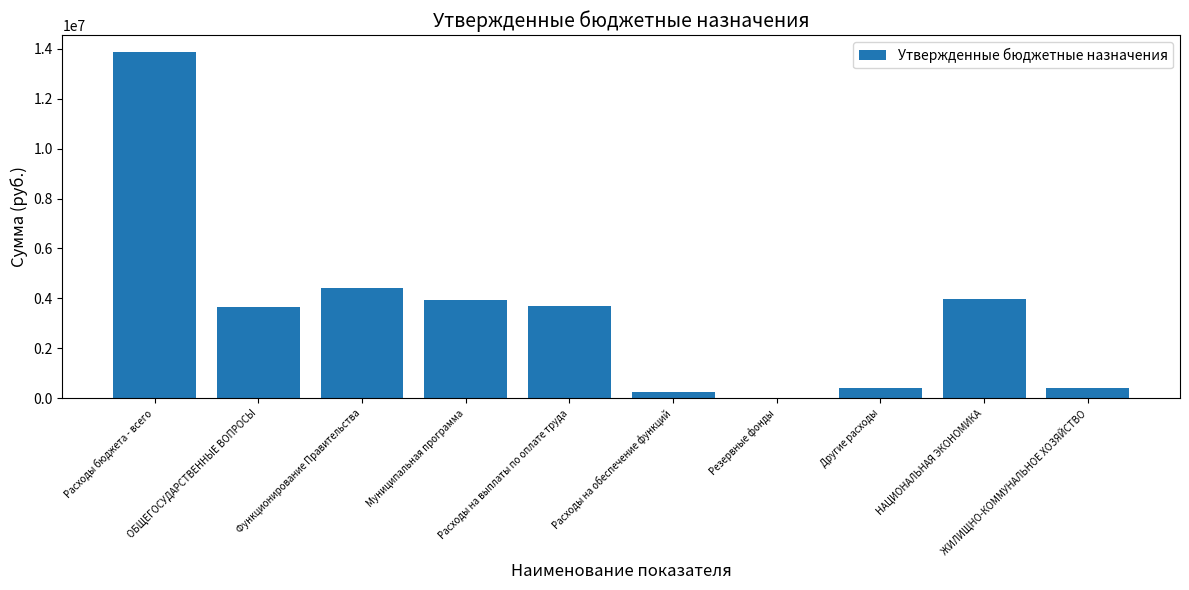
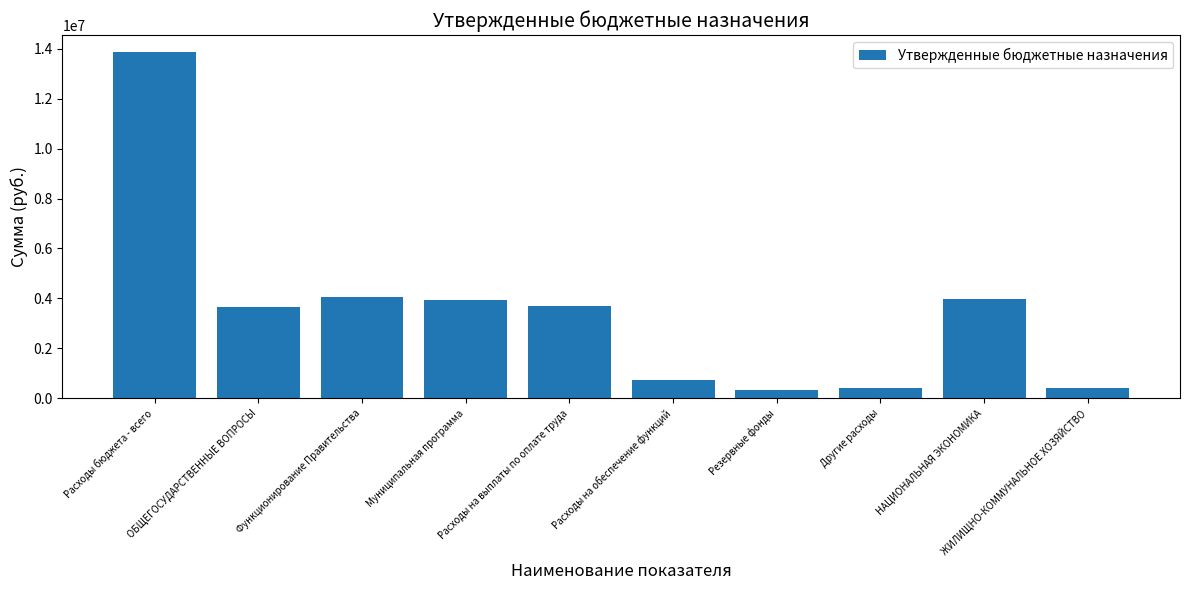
Функционирование Правительства: 4400000 -> 4100000
Расходы на обеспечение функций: 300000 -> 700000
Резервные фонды: 0 -> 400000
